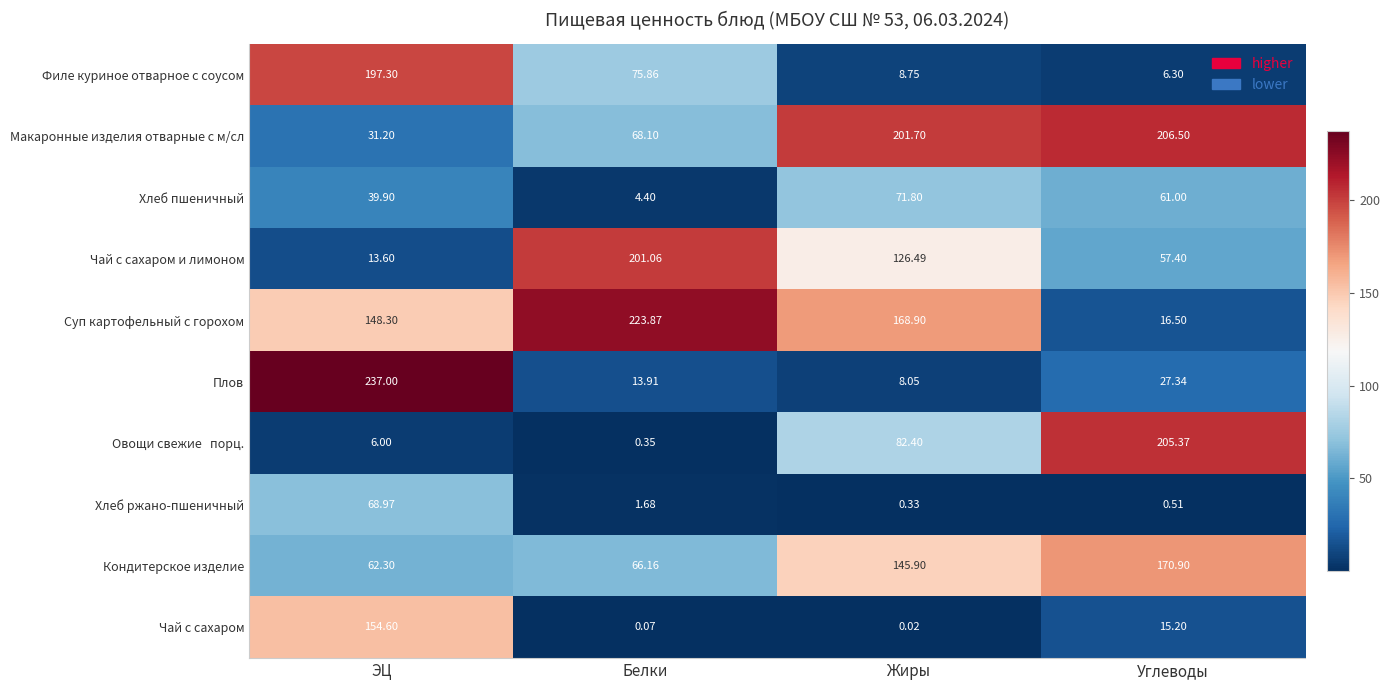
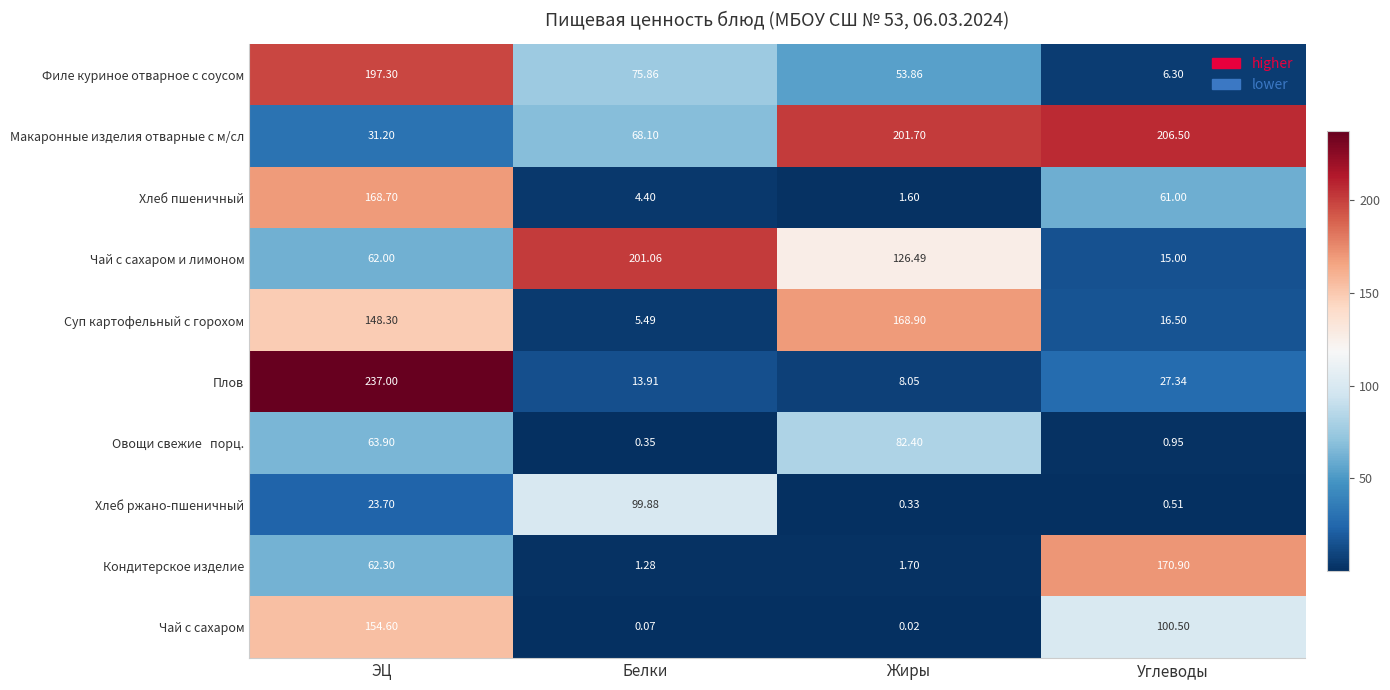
Филе куриное отварное с соусом, Жиры: 8.75 -> 53.86
Хлеб пшеничный, ЭЦ: 39.90 -> 168.70
Хлеб пшеничный, Жиры: 71.80 -> 1.60
Чай с сахаром и лимоном, ЭЦ: 13.60 -> 62.00
Чай с сахаром и лимоном, Углеводы: 57.40 -> 15.00
Суп картофельный с горохом, Белки: 223.87 -> 5.49
Овощи свежие порц., ЭЦ: 6.00 -> 63.90
Овощи свежие порц., Углеводы: 205.37 -> 0.95
Хлеб ржано-пшеничный, ЭЦ: 68.97 -> 23.70
Хлеб ржано-пшеничный, Белки: 1.68 -> 99.88
Кондитерское изделие, Белки: 66.16 -> 1.28
Кондитерское изделие, Жиры: 145.90 -> 1.70
Чай с сахаром, Углеводы: 15.20 -> 100.50
